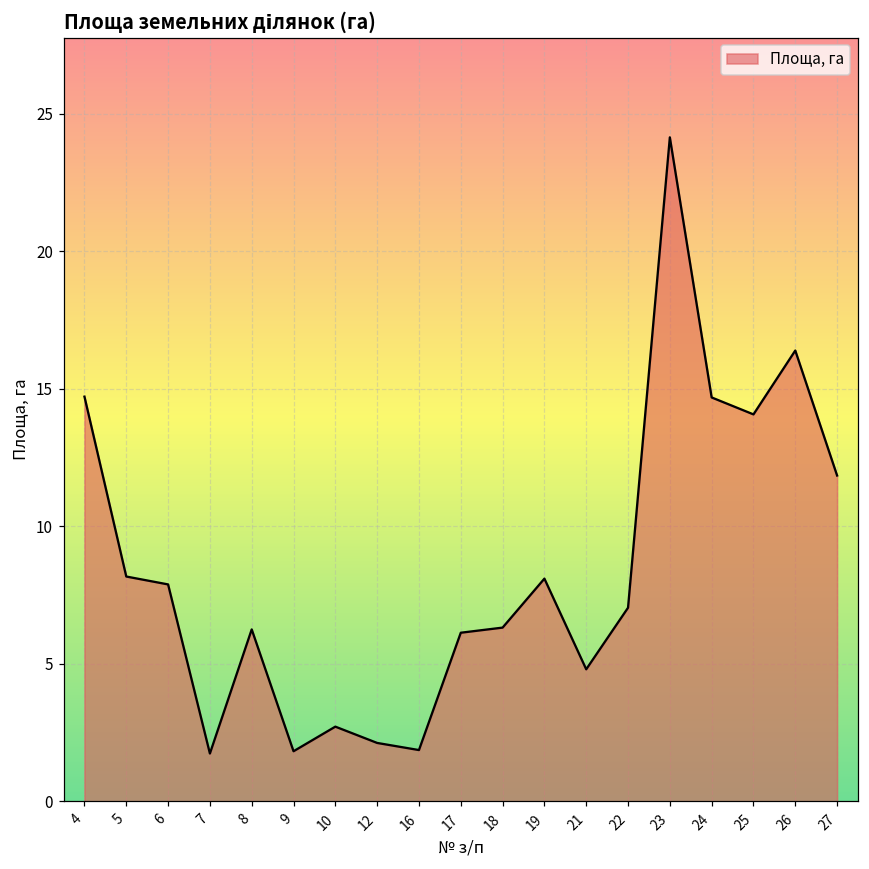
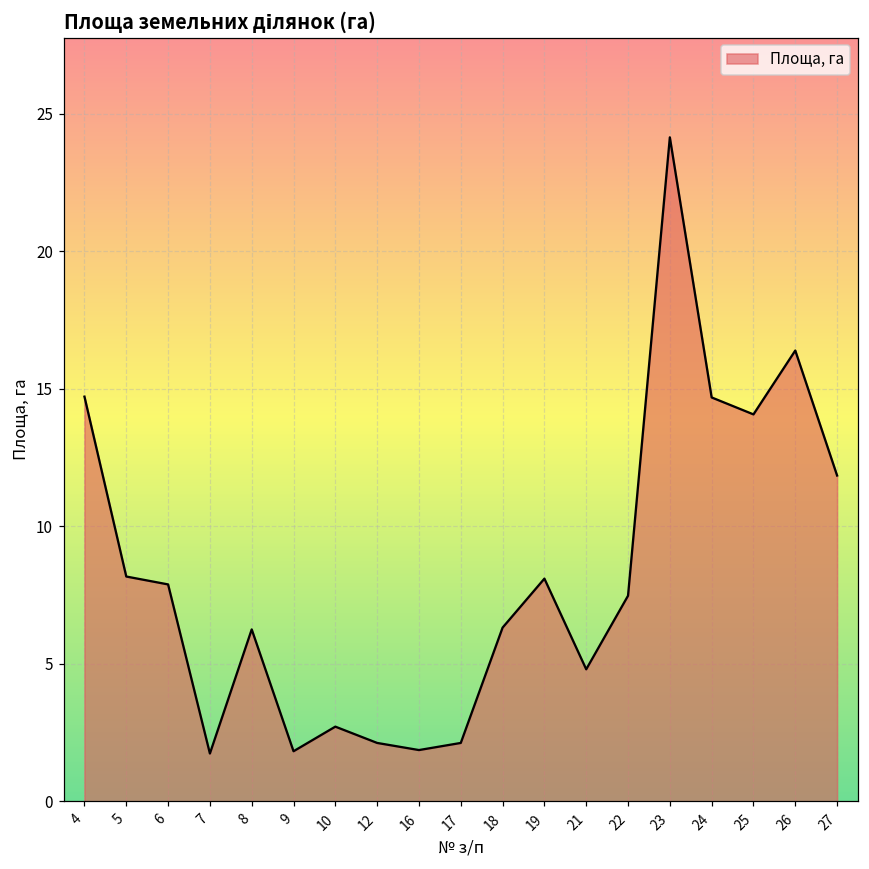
17: 6.1 -> 2.1
22: 7.0 -> 7.5
